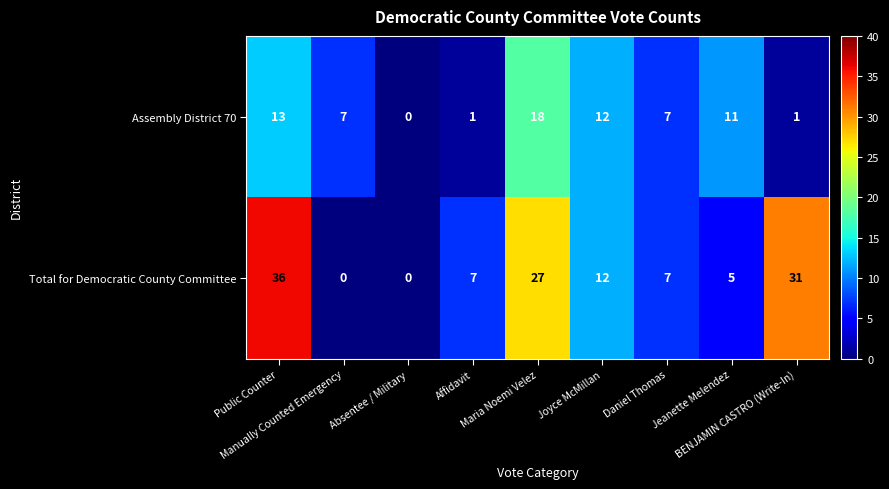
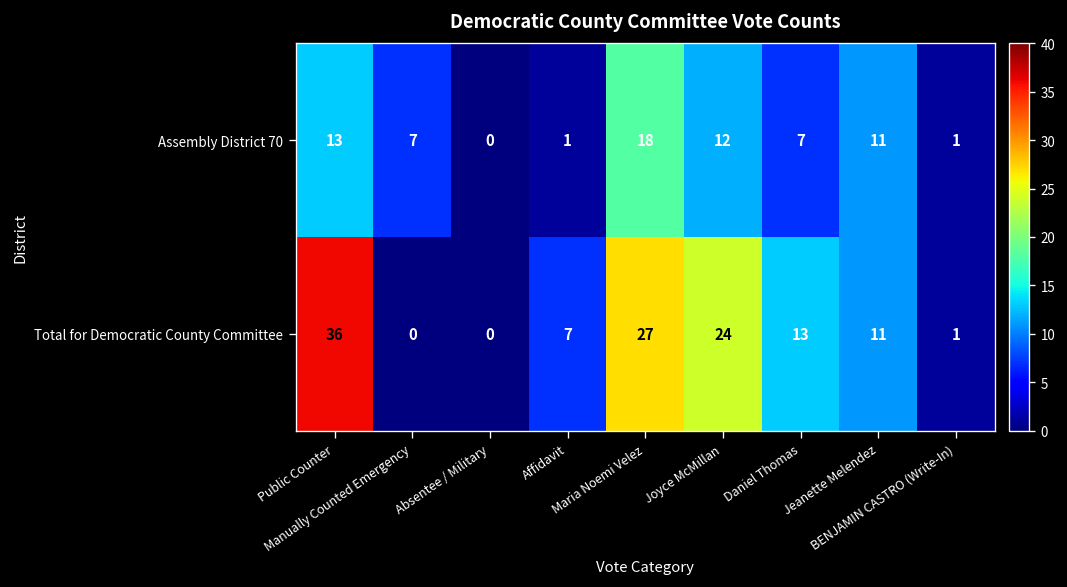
Total for Democratic County Committee, Joyce McMillan: 12 -> 24
Total for Democratic County Committee, Daniel Thomas: 7 -> 13
Total for Democratic County Committee, Jeanette Melendez: 5 -> 11
Total for Democratic County Committee, BENJAMIN CASTRO (Write-In): 31 -> 1
